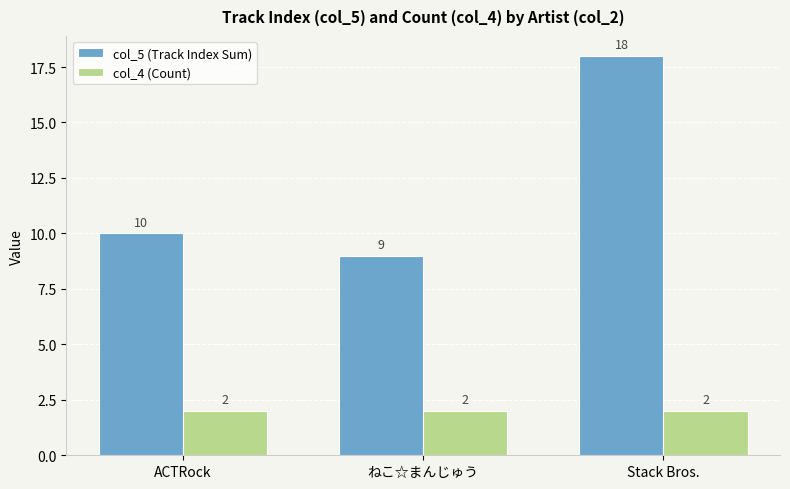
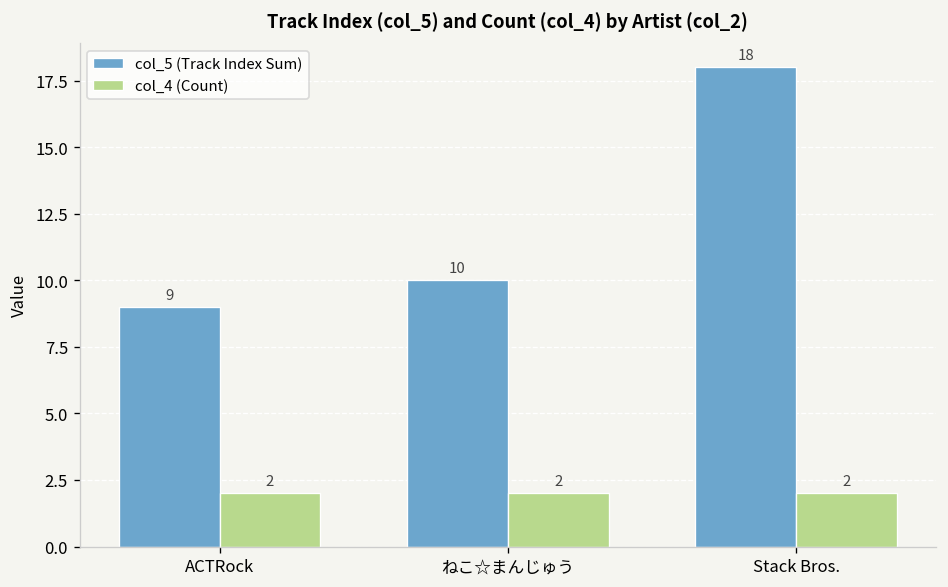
col_5 (Track Index Sum), ACTRock: 10 -> 9
col_5 (Track Index Sum), ねこ☆まんじゅう: 9 -> 10
